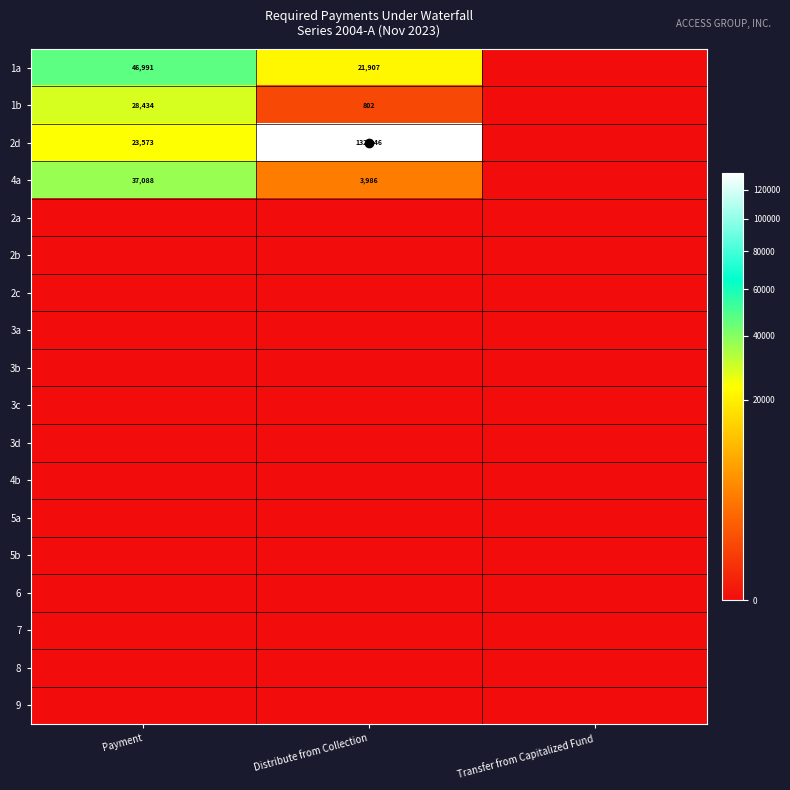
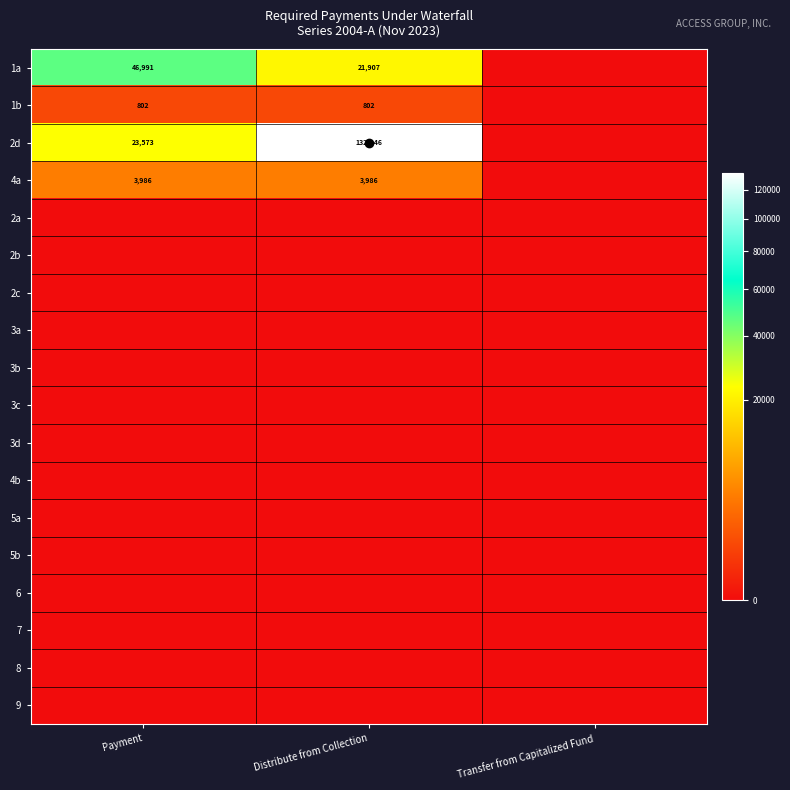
1b, Payment: 28,434 -> 802
4a, Payment: 37,088 -> 3,986
